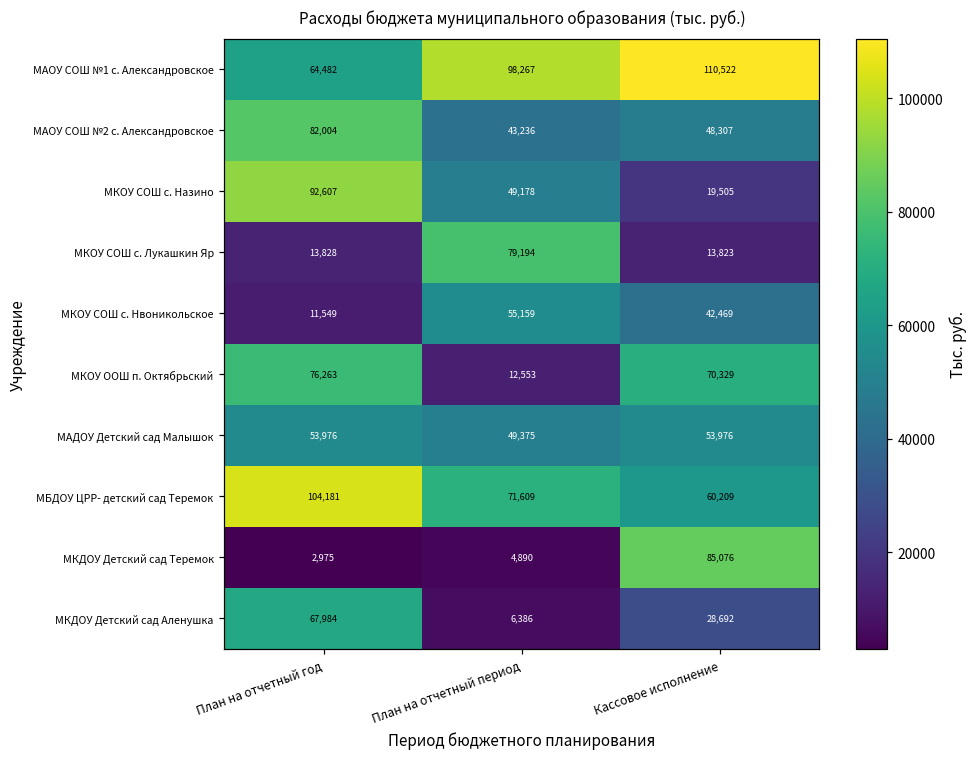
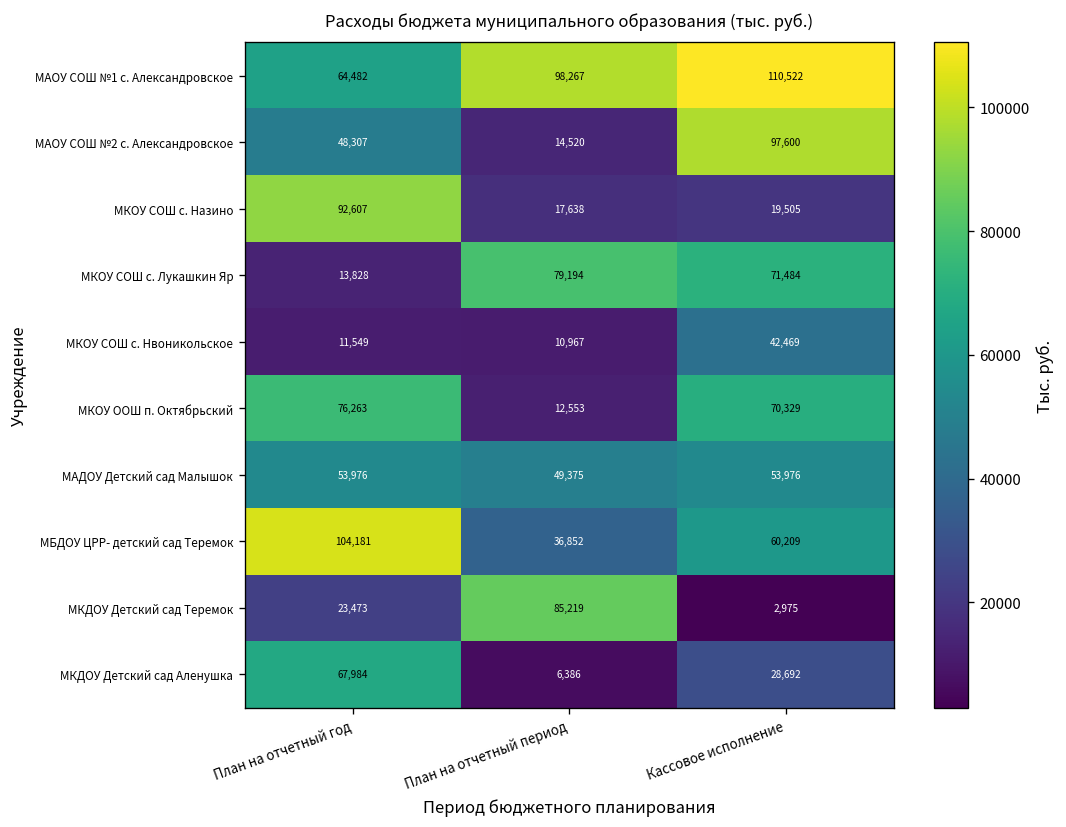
МАОУ СОШ №2 с. Александровское, План на отчетный год: 82,004 -> 48,307
МАОУ СОШ №2 с. Александровское, План на отчетный период: 43,236 -> 14,520
МАОУ СОШ №2 с. Александровское, Кассовое исполнение: 48,307 -> 97,600
МКОУ СОШ с. Назино, План на отчетный период: 49,178 -> 17,638
МКОУ СОШ с. Лукашкин Яр, Кассовое исполнение: 13,823 -> 71,484
МКОУ СОШ с. Нвоникольское, План на отчетный период: 55,159 -> 10,967
МБДОУ ЦРР- детский сад Теремок, План на отчетный период: 71,609 -> 36,852
МКДОУ Детский сад Теремок, План на отчетный год: 2,975 -> 23,473
МКДОУ Детский сад Теремок, План на отчетный период: 4,890 -> 85,219
МКДОУ Детский сад Теремок, Кассовое исполнение: 85,076 -> 2,975
